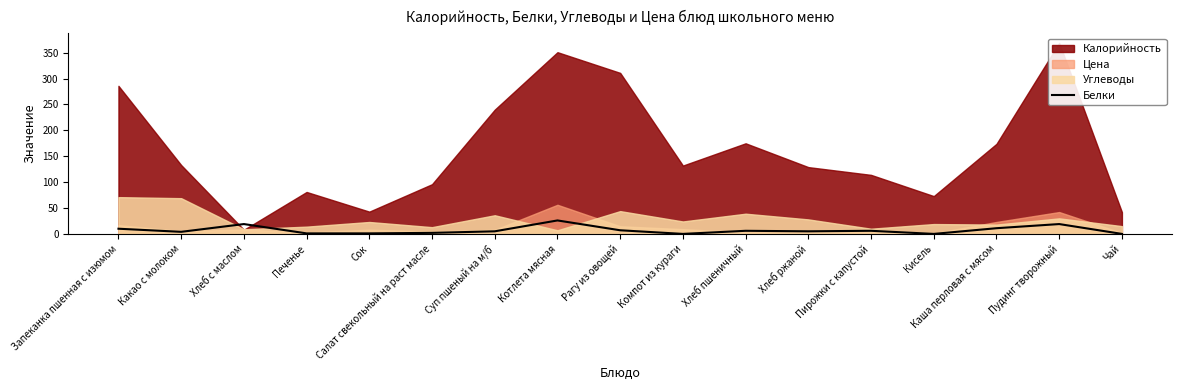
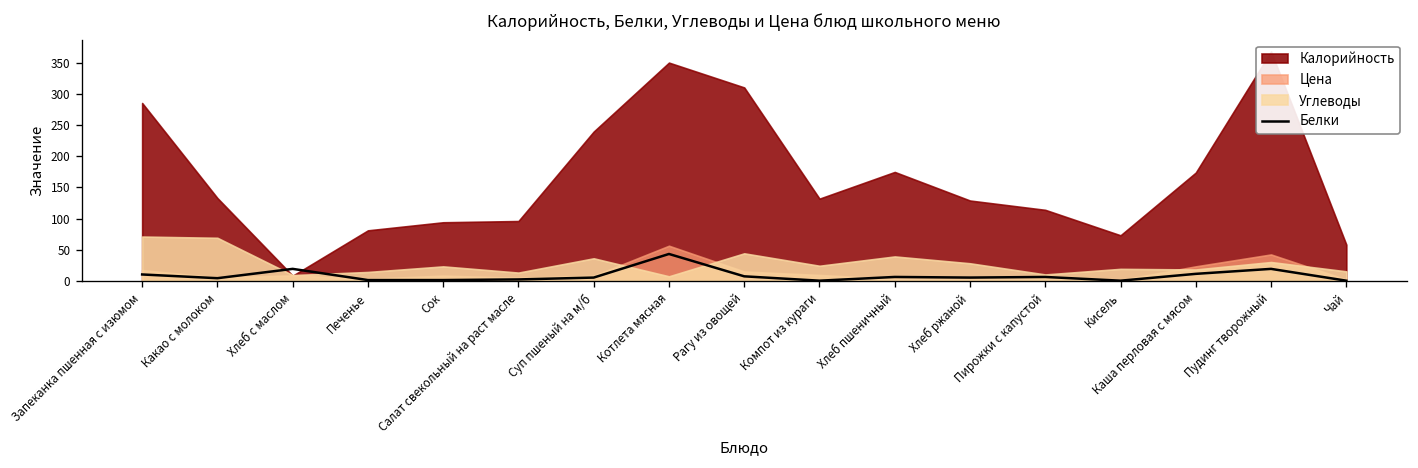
Калорийность, Сок: 40 -> 90
Белки, Котлета мясная: 30 -> 40
Калорийность, Чай: 40 -> 60
